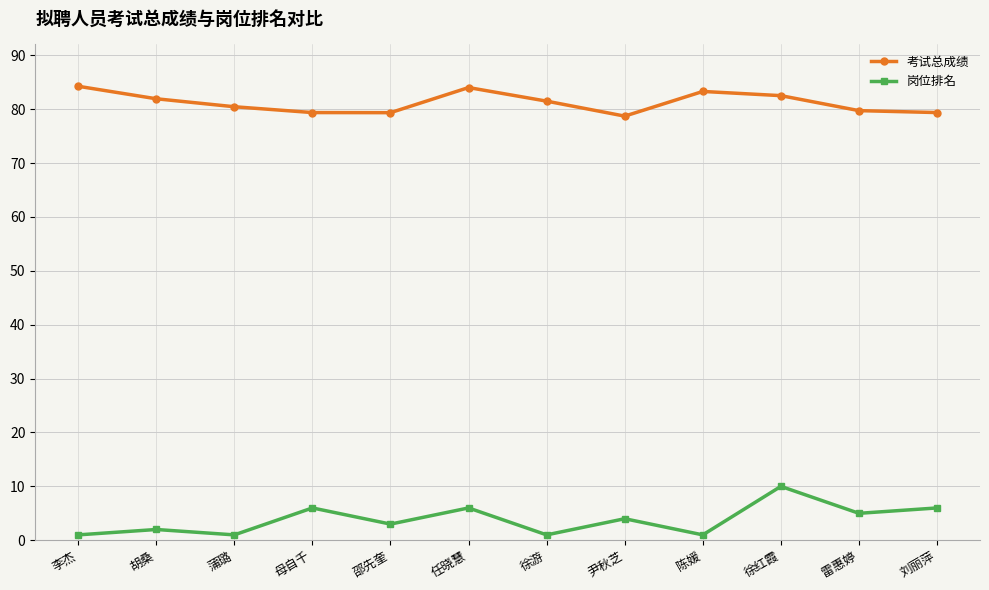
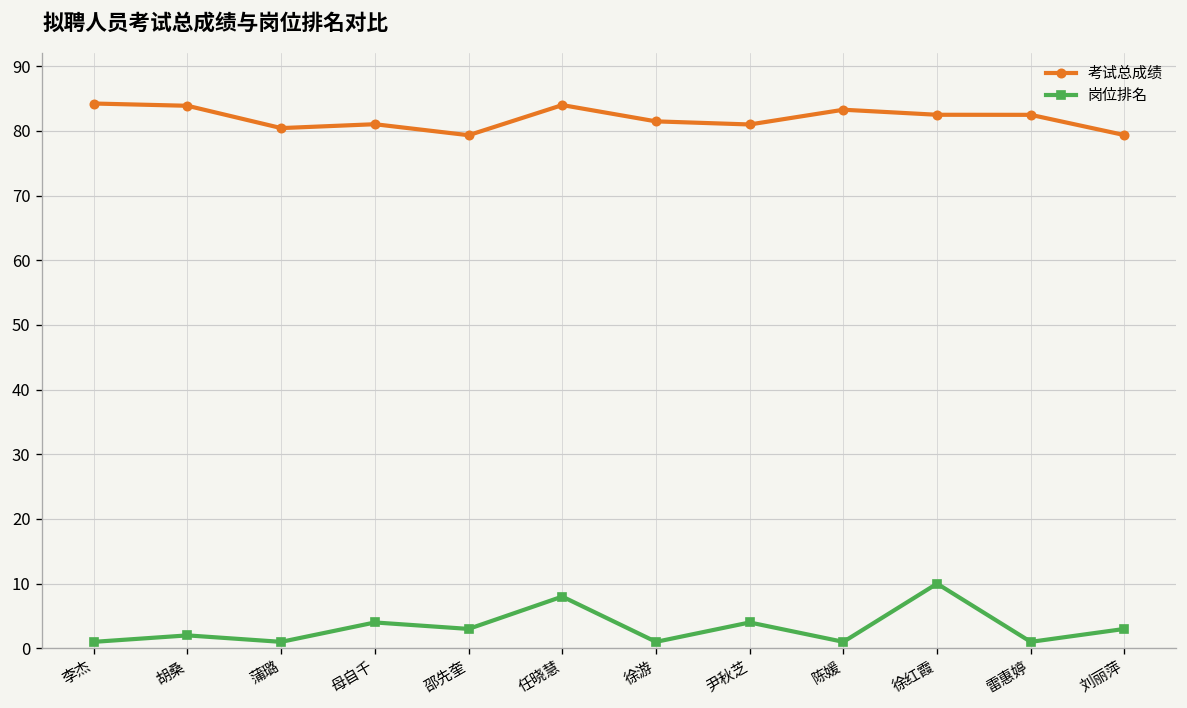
考试总成绩, 胡桑: 82 -> 84
考试总成绩, 母自千: 79 -> 81
岗位排名, 母自千: 6 -> 4
岗位排名, 任晓慧: 6 -> 8
考试总成绩, 尹秋芝: 79 -> 81
考试总成绩, 雷惠婷: 80 -> 82
岗位排名, 雷惠婷: 5 -> 1
岗位排名, 刘丽萍: 6 -> 3
